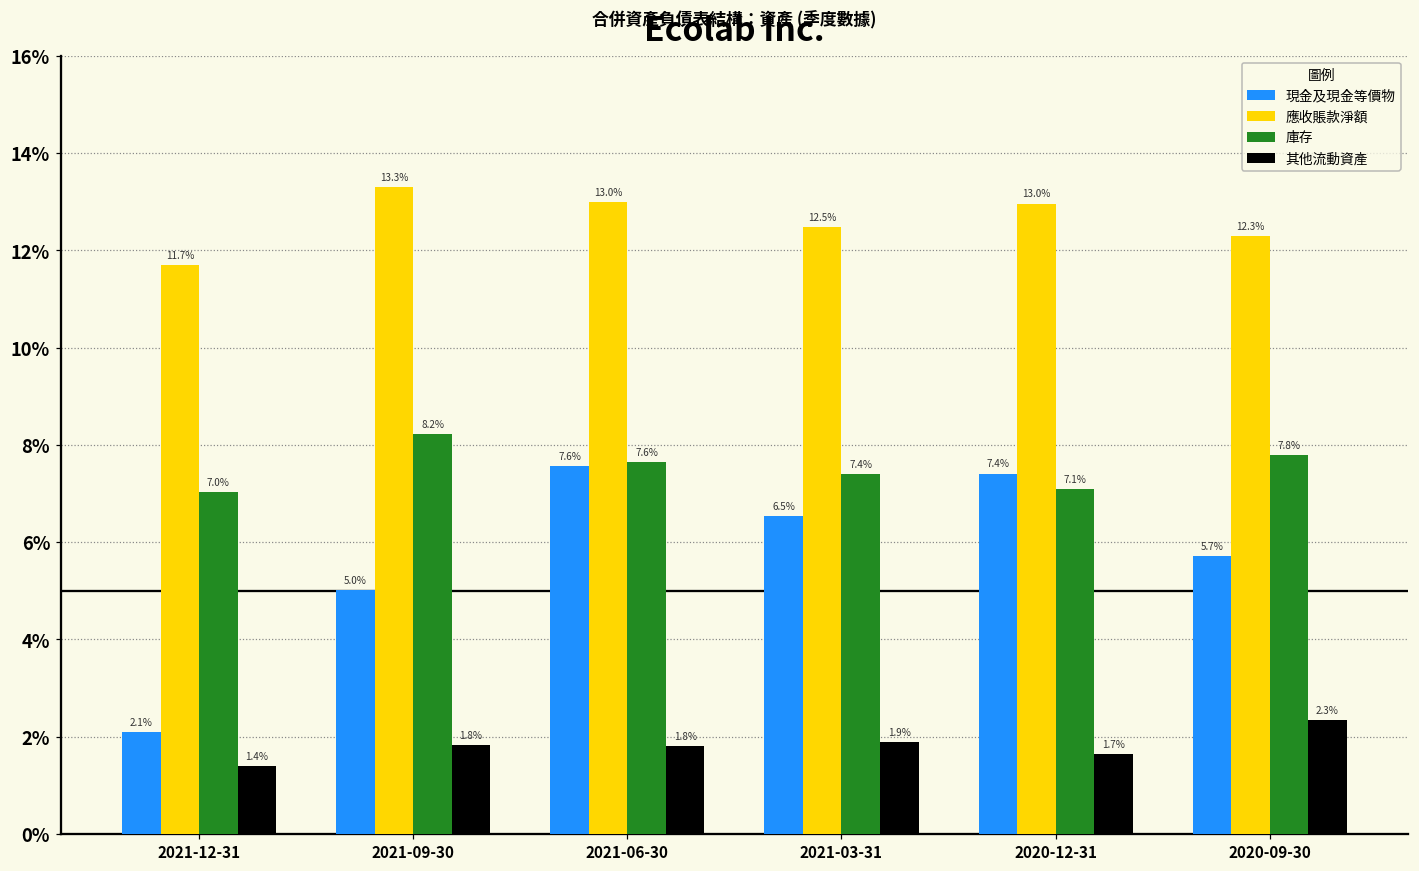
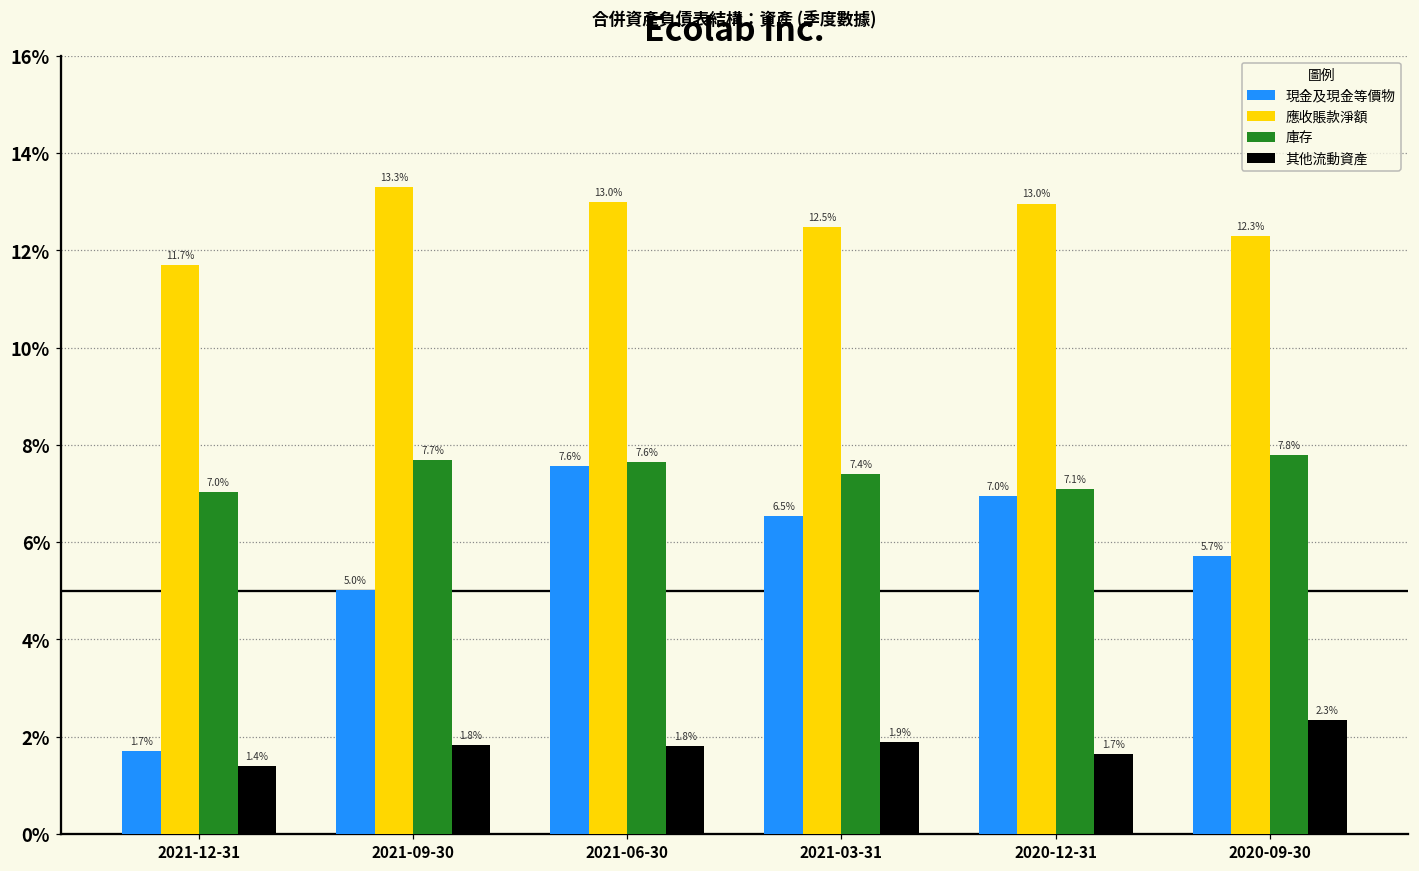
現金及現金等價物, 2021-12-31: 2.1% -> 1.7%
庫存, 2021-09-30: 8.2% -> 7.7%
現金及現金等價物, 2020-12-31: 7.4% -> 7.0%
